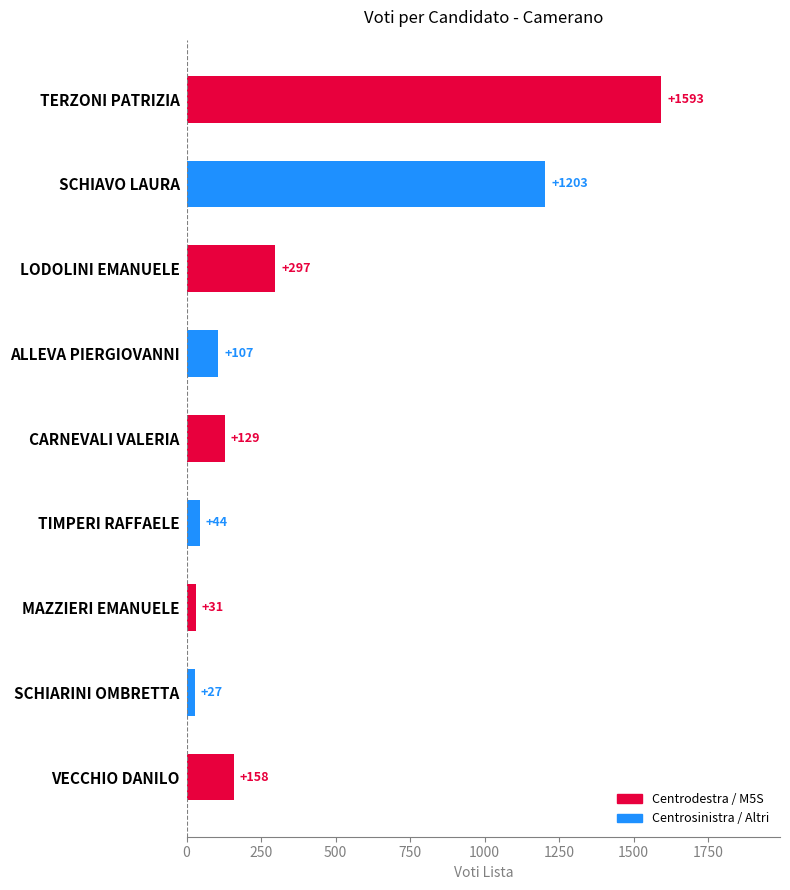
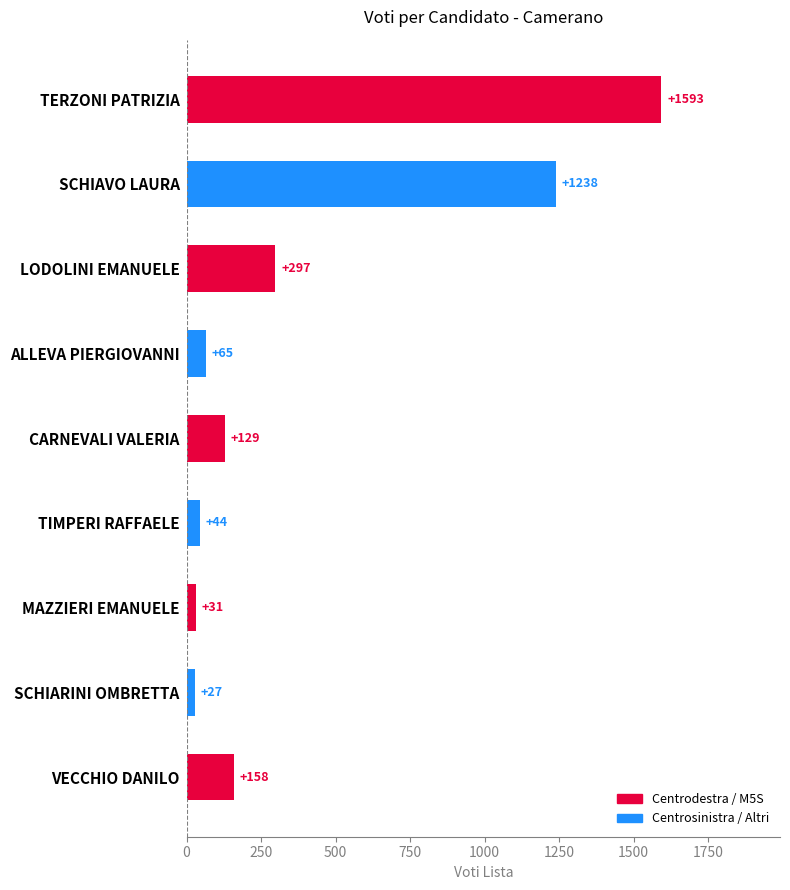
SCHIAVO LAURA: +1203 -> +1238
ALLEVA PIERGIOVANNI: +107 -> +65
